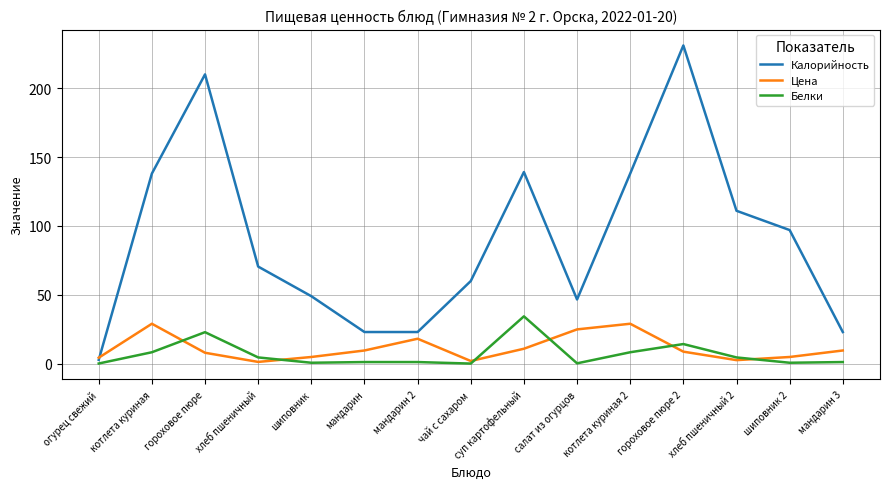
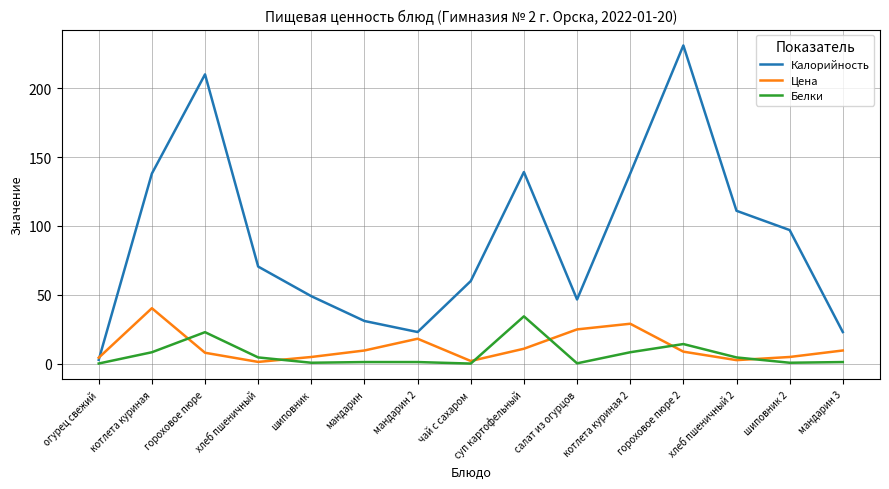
Цена, котлета куриная: 29 -> 40
Калорийность, мандарин: 23 -> 31
